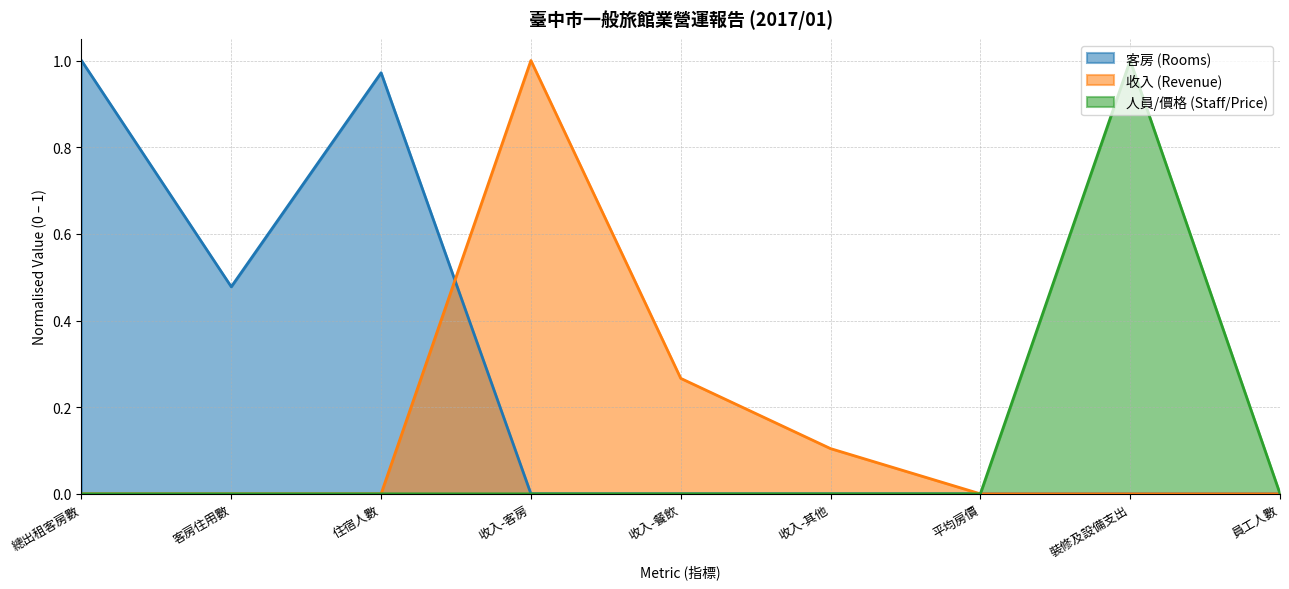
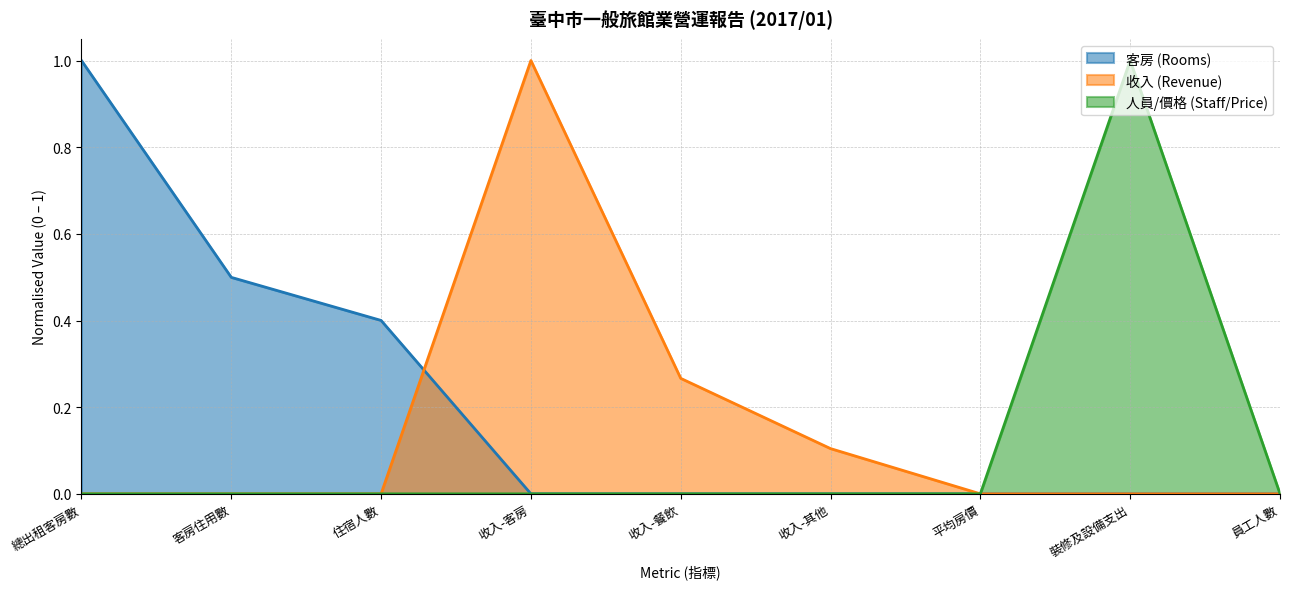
客房 (Rooms), 客房住用數: 0.48 -> 0.50
客房 (Rooms), 住宿人數: 0.97 -> 0.40
